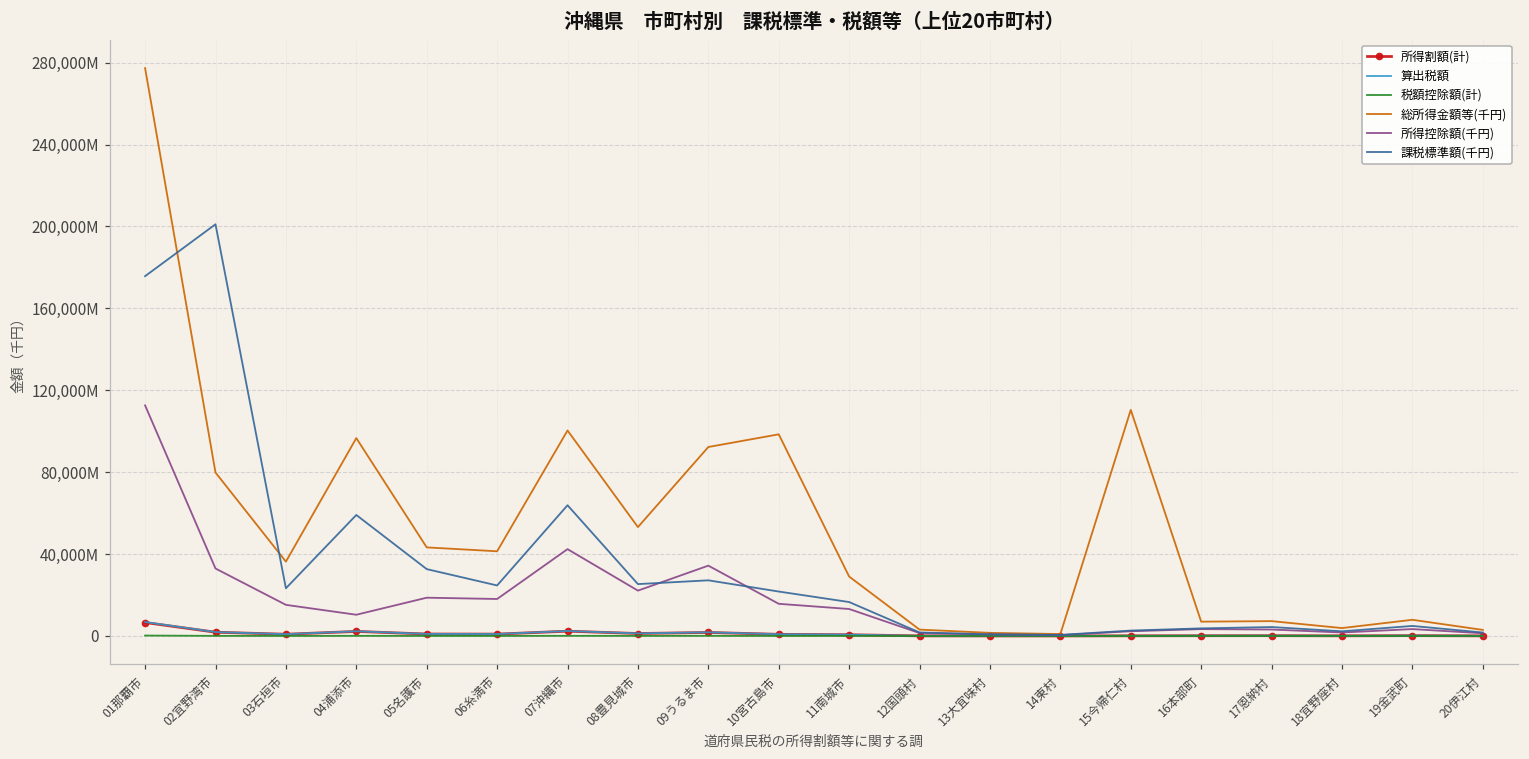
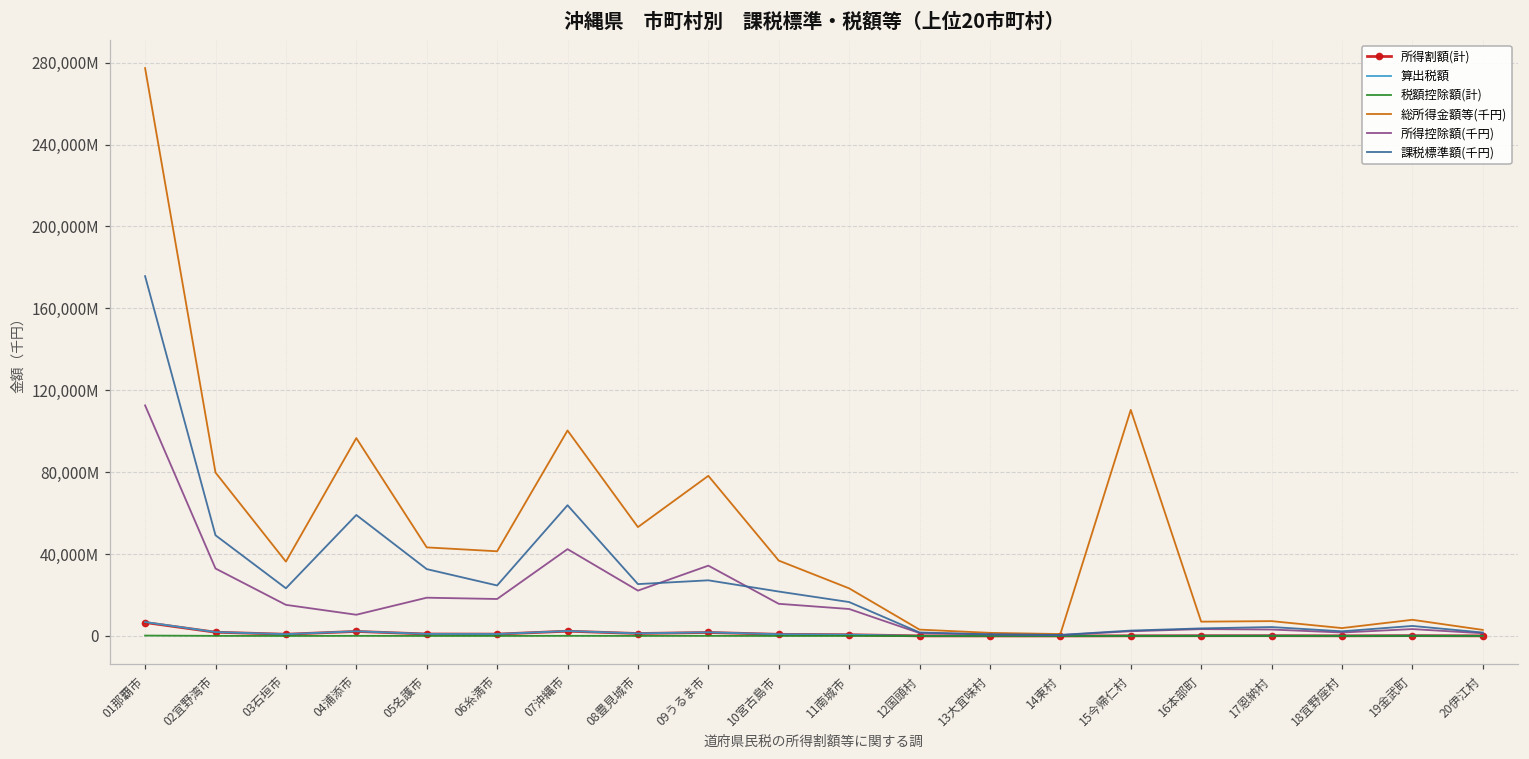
課税標準額(千円), 02宜野湾市: 201,000,000,000 -> 49,000,000,000
総所得金額等(千円), 09うるま市: 92,000,000,000 -> 78,000,000,000
総所得金額等(千円), 10宮古島市: 98,000,000,000 -> 37,000,000,000
総所得金額等(千円), 11南城市: 29,000,000,000 -> 23,000,000,000
